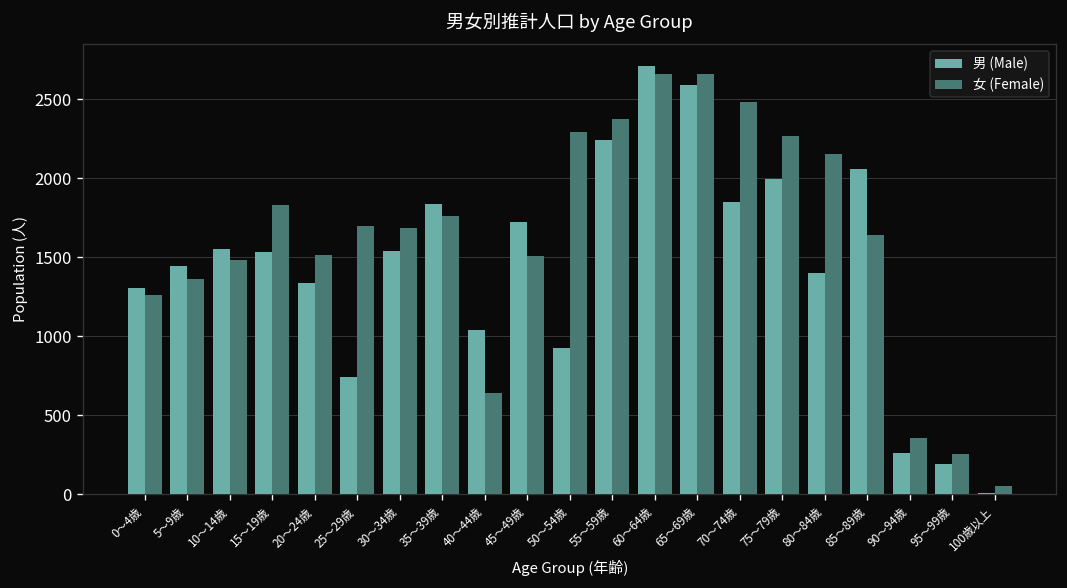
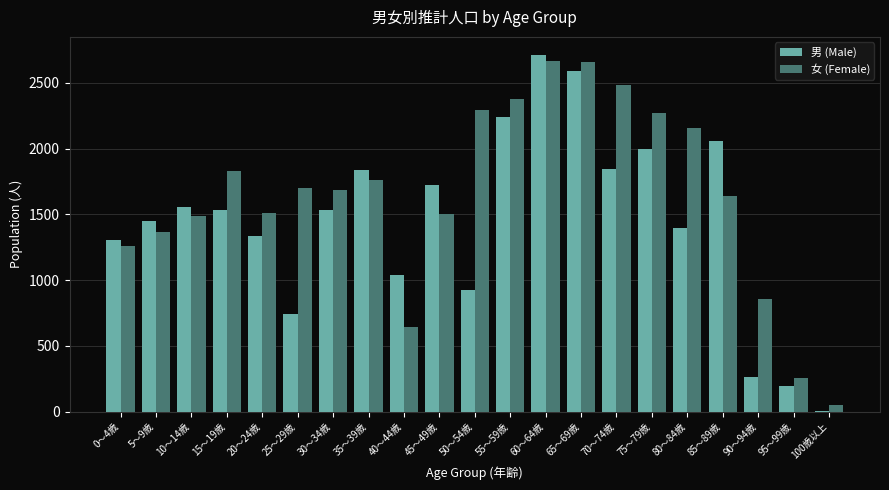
女 (Female), 90～94歳: 360 -> 860
